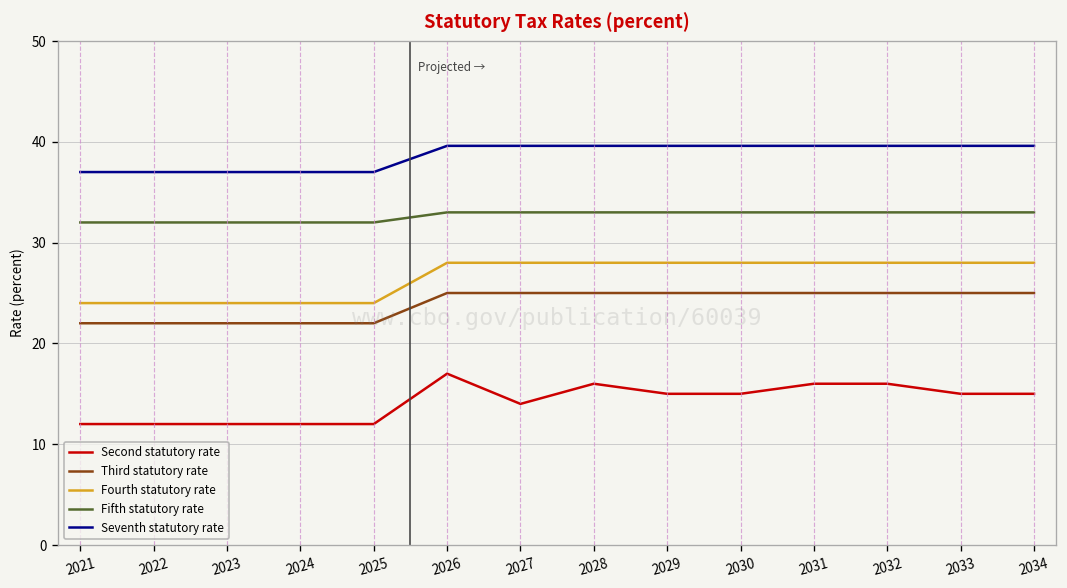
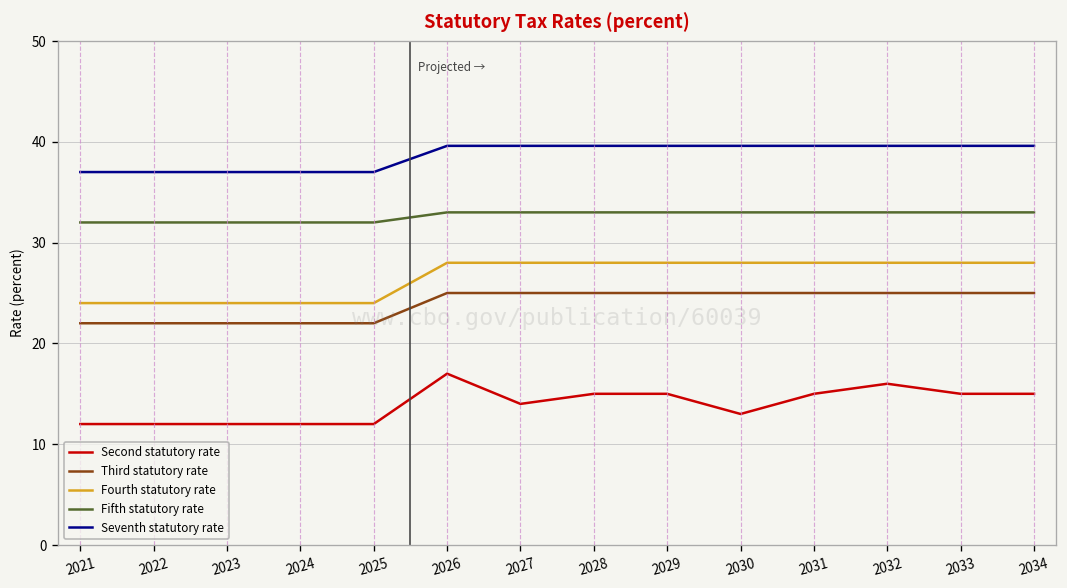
Second statutory rate, 2028: 16 -> 15
Second statutory rate, 2030: 15 -> 13
Second statutory rate, 2031: 16 -> 15
